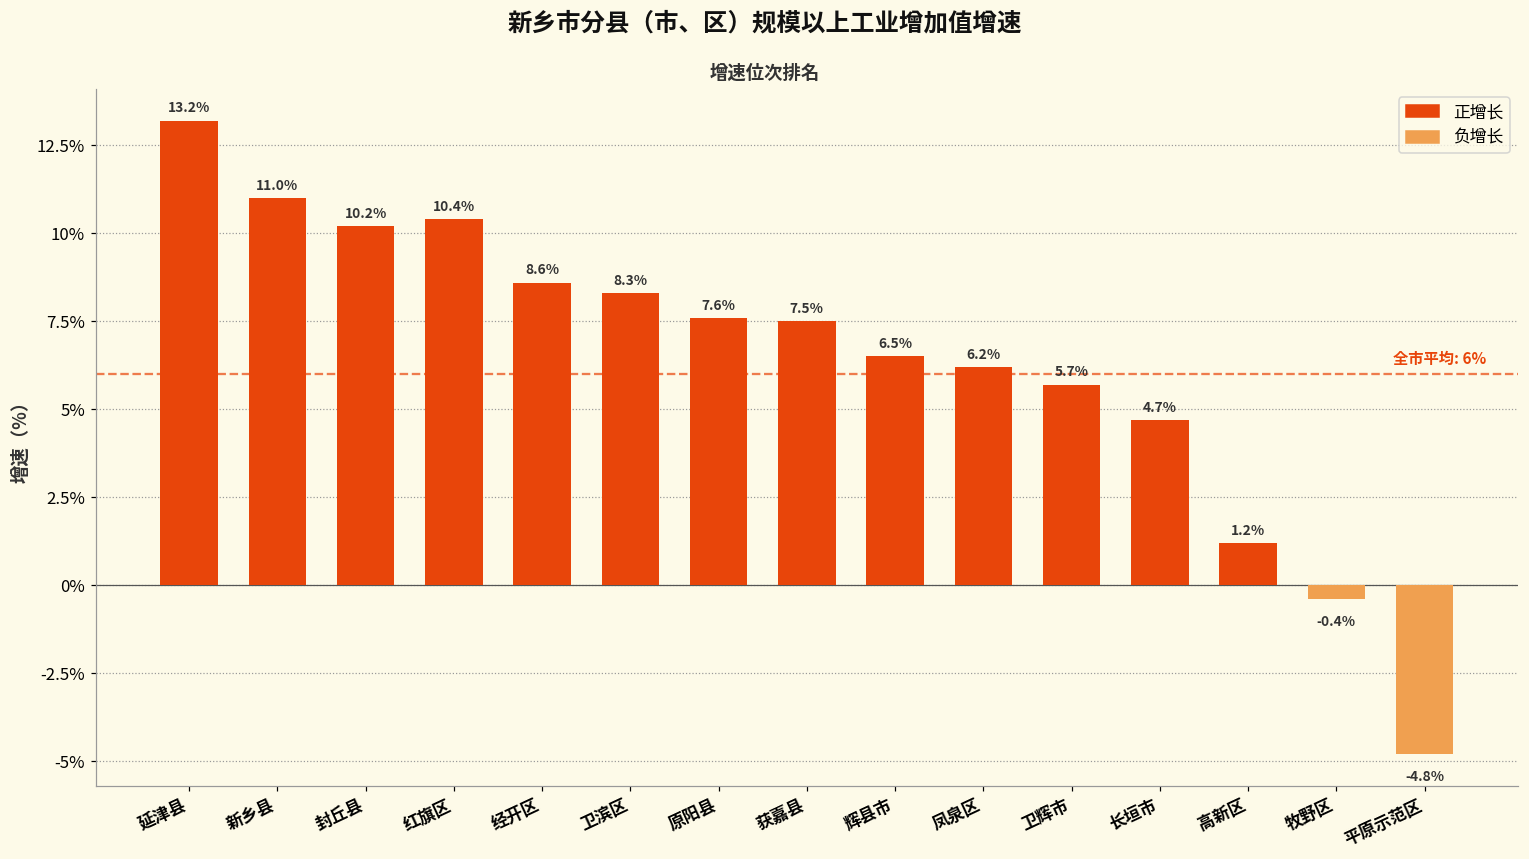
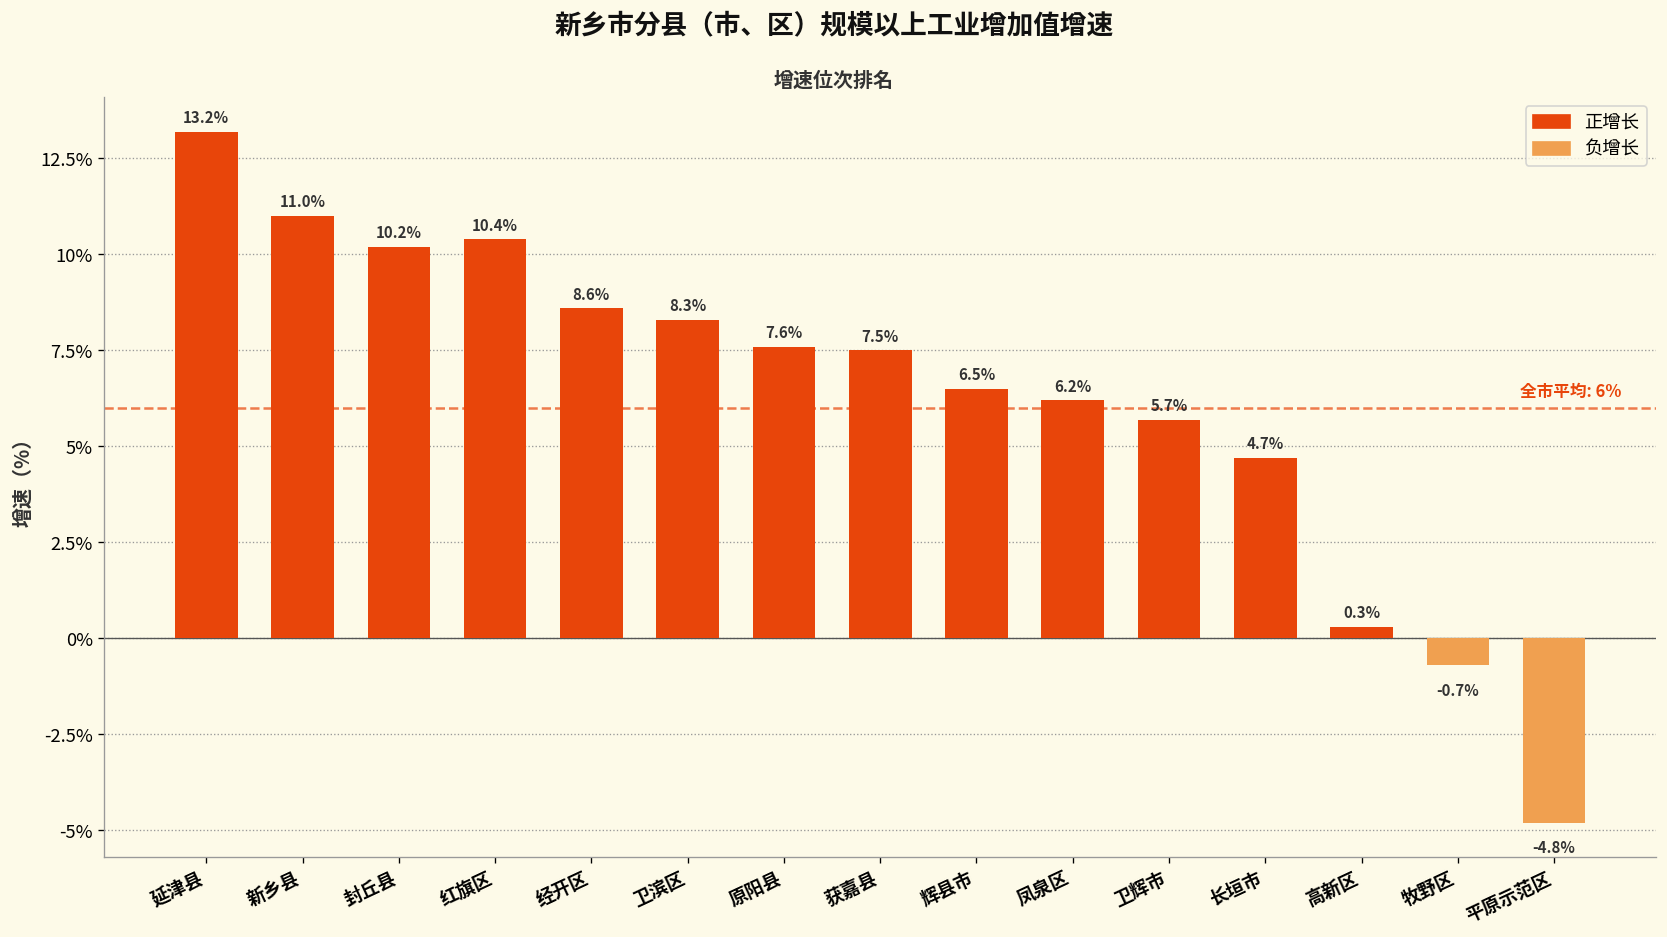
高新区: 1.2% -> 0.3%
牧野区: -0.4% -> -0.7%
